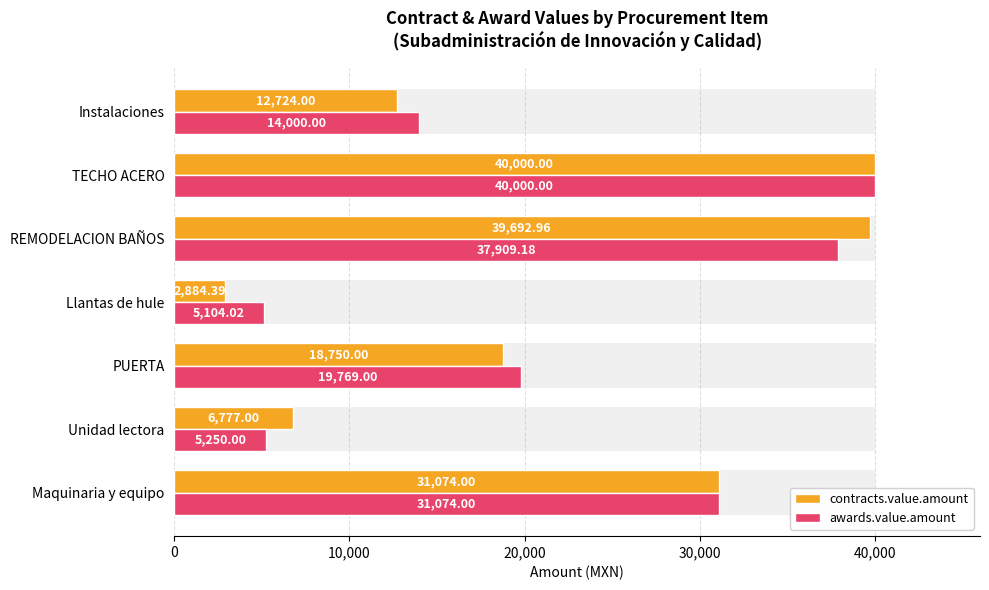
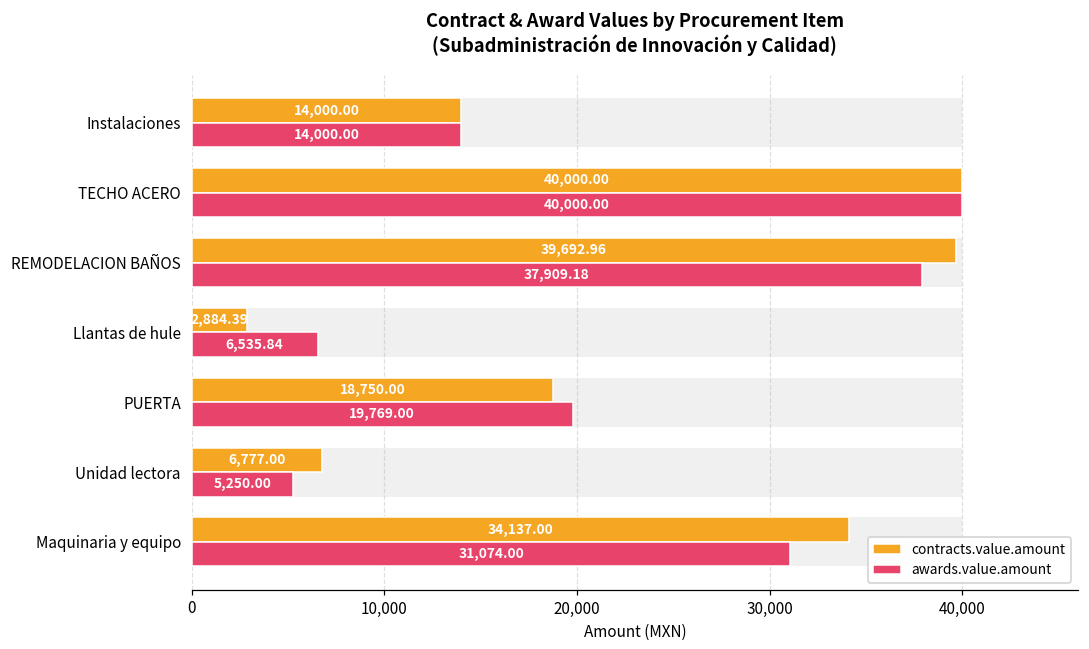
contracts.value.amount, Instalaciones: 12,724.00 -> 14,000.00
awards.value.amount, Llantas de hule: 5,104.02 -> 6,535.84
contracts.value.amount, Maquinaria y equipo: 31,074.00 -> 34,137.00
